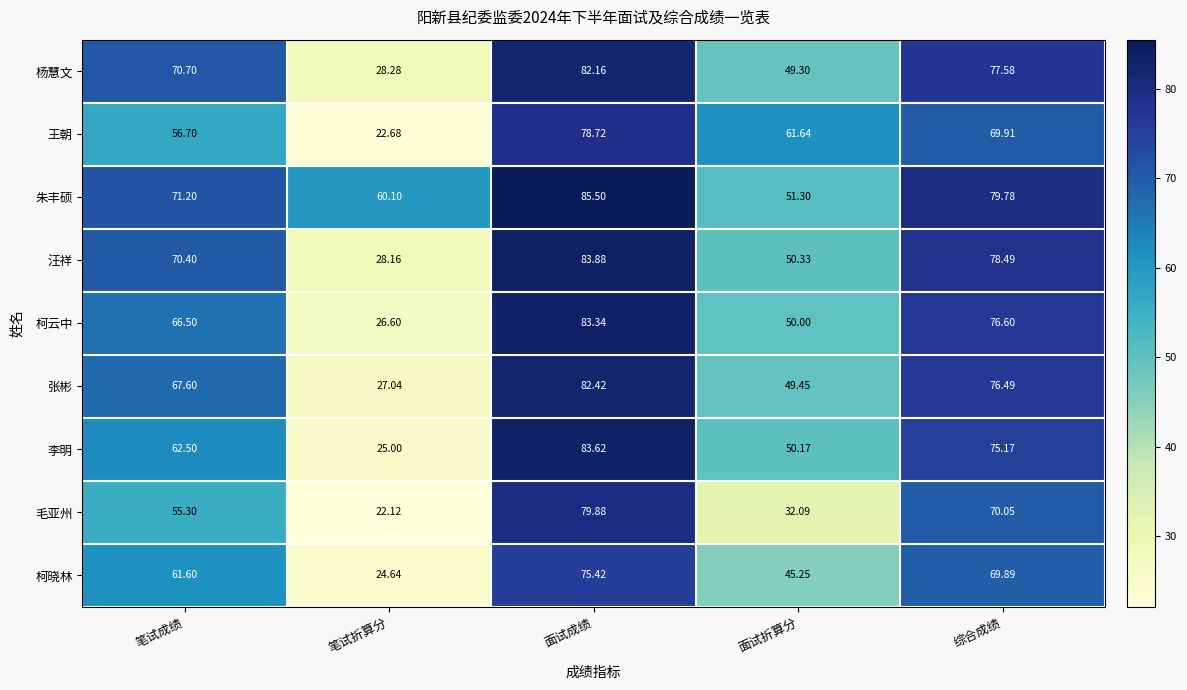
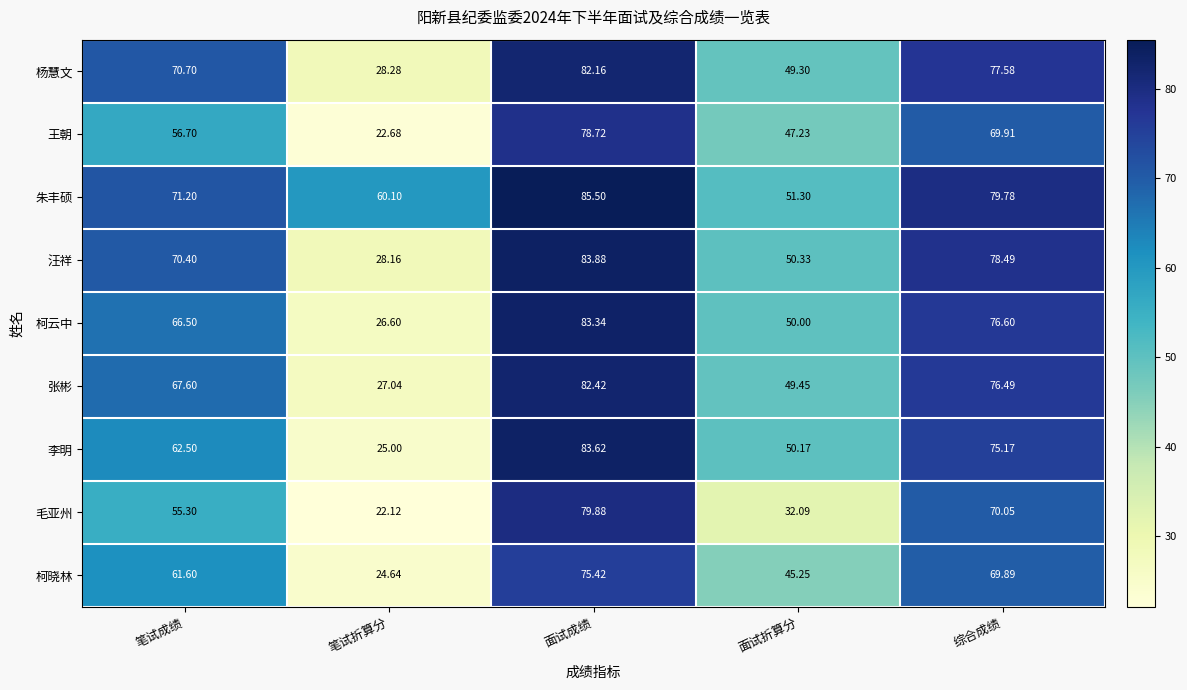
王朝, 面试折算分: 61.64 -> 47.23
